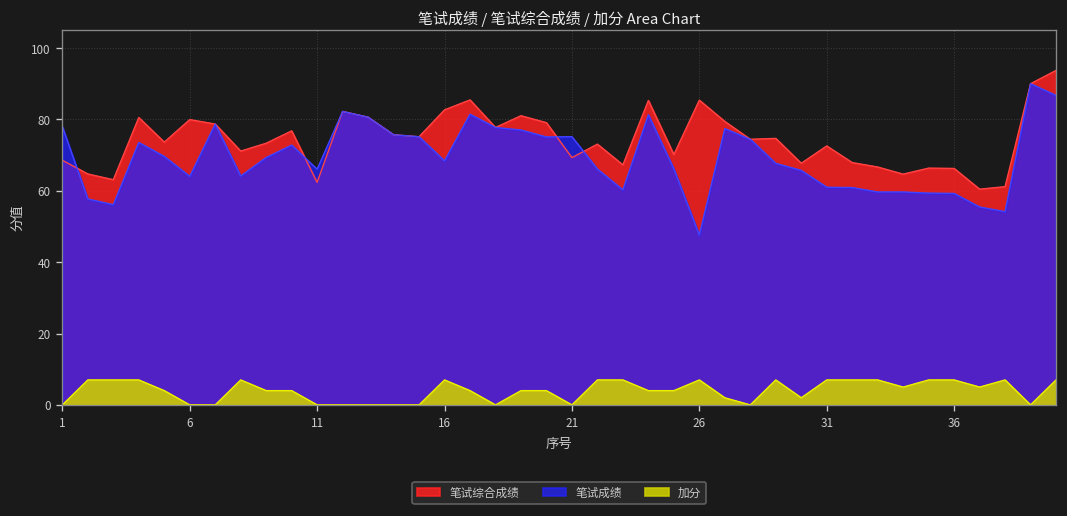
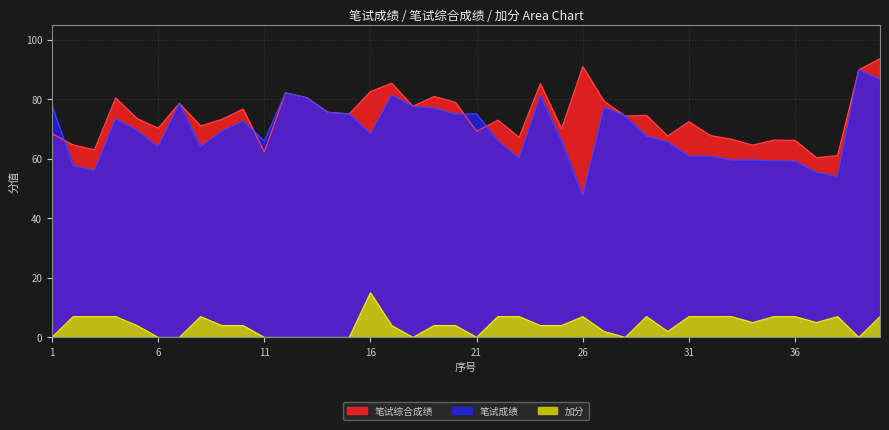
笔试综合成绩, 6: 80 -> 70
加分, 16: 7 -> 15
笔试综合成绩, 26: 85 -> 91
